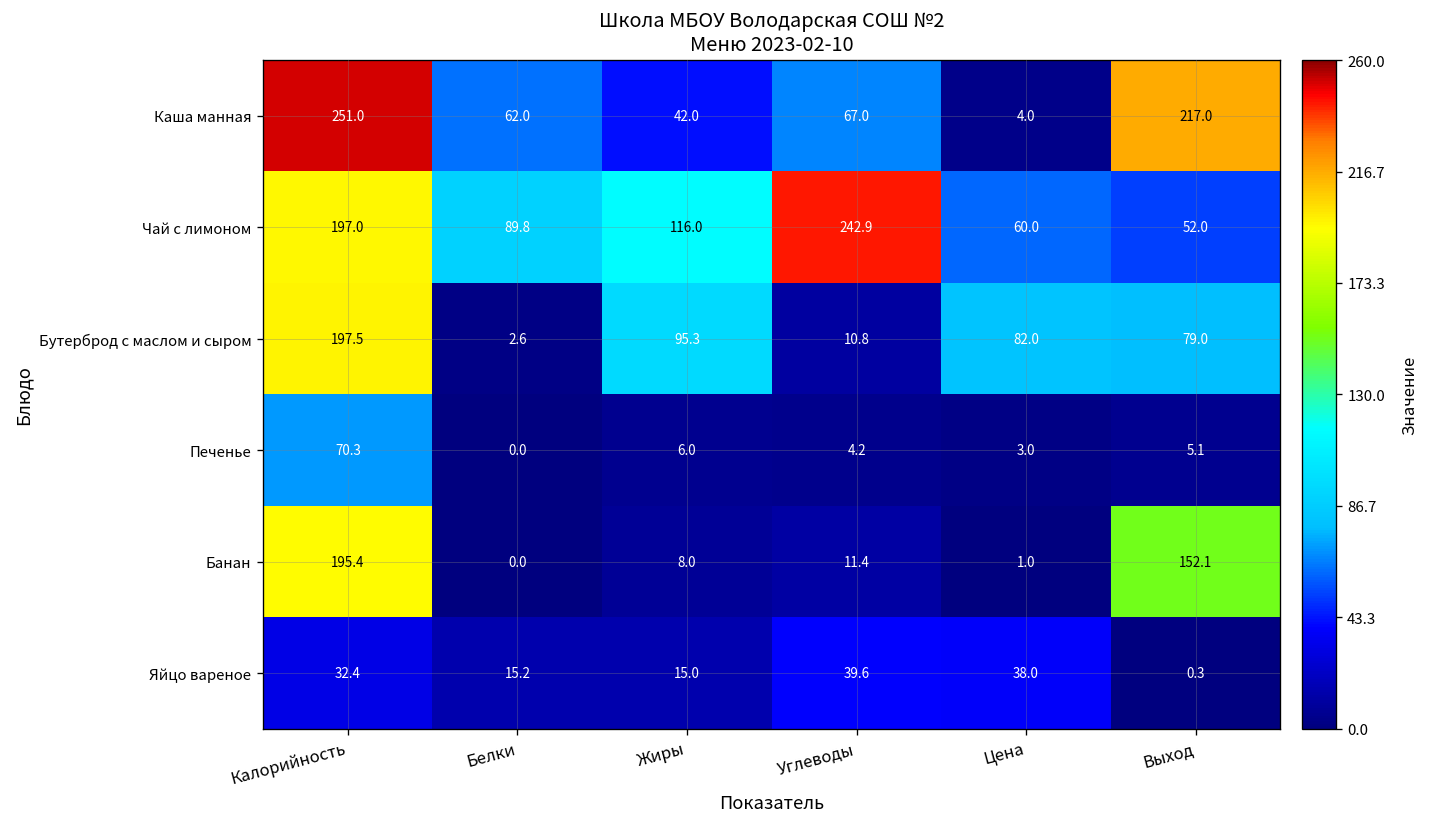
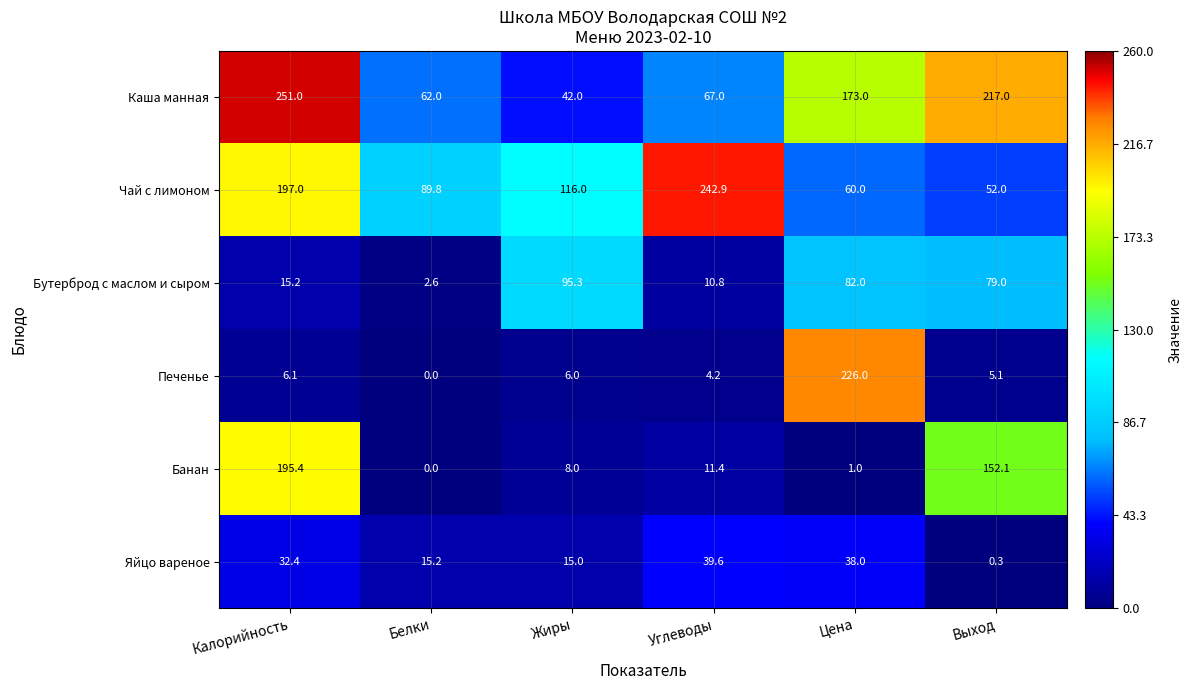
Каша манная, Цена: 4.0 -> 173.0
Бутерброд с маслом и сыром, Калорийность: 197.5 -> 15.2
Печенье, Калорийность: 70.3 -> 6.1
Печенье, Цена: 3.0 -> 226.0
